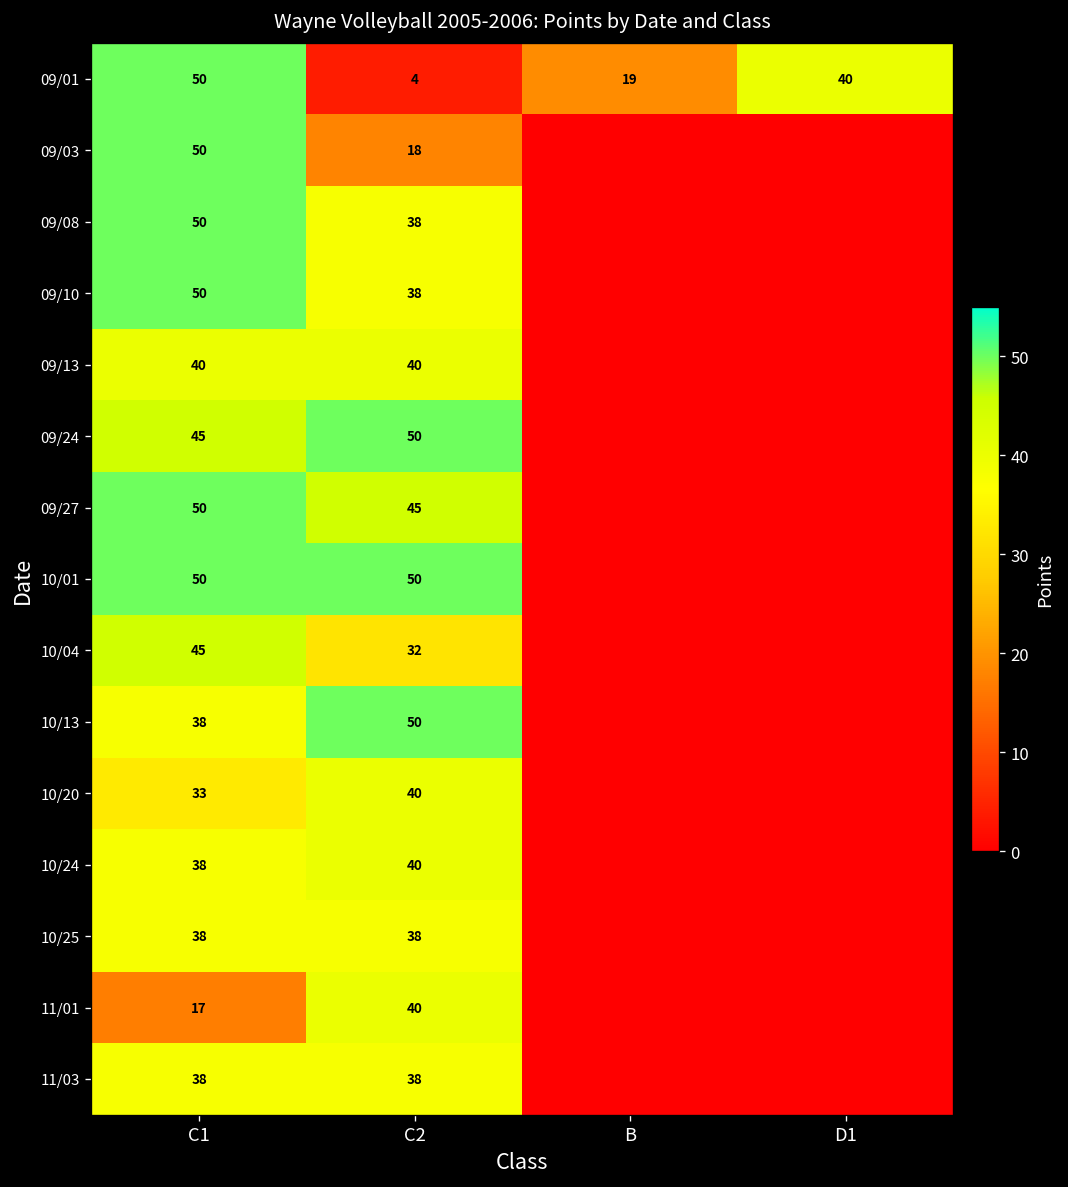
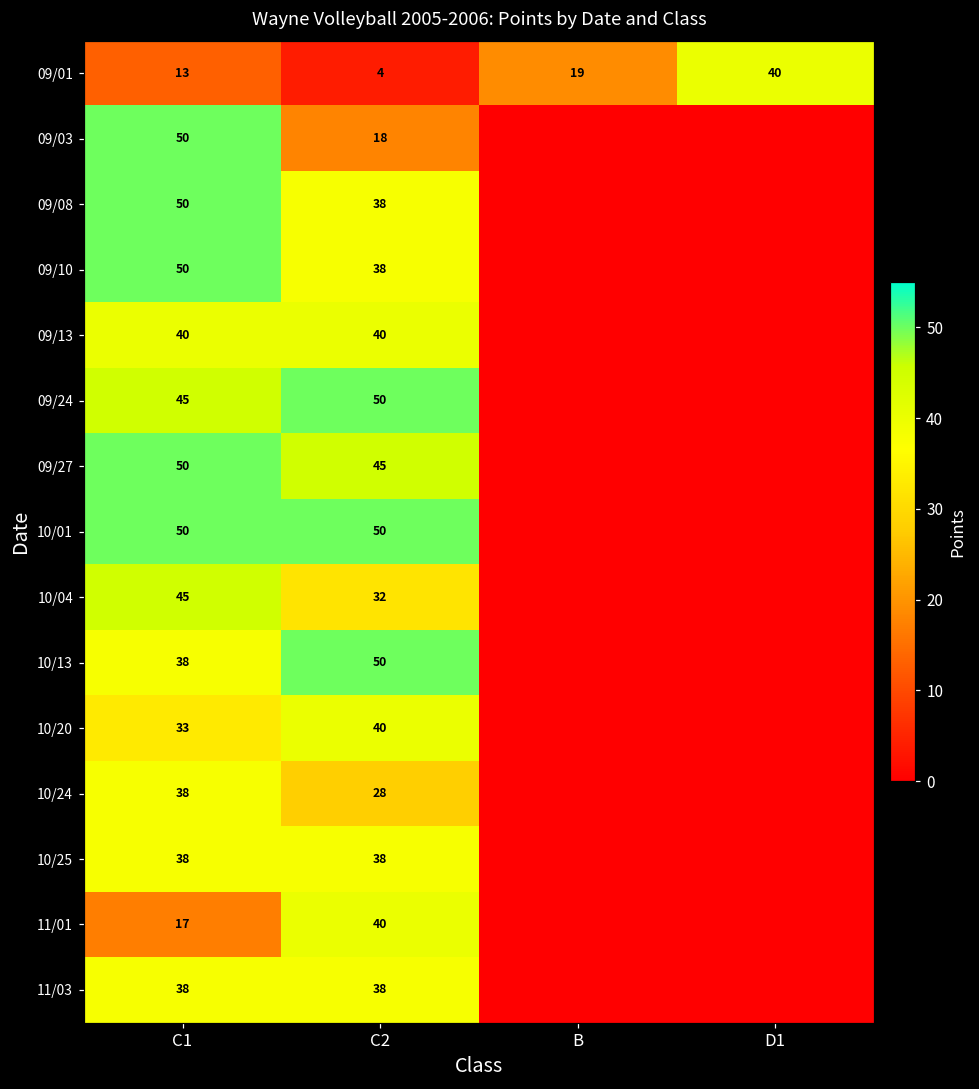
09/01, C1: 50 -> 13
10/24, C2: 40 -> 28
